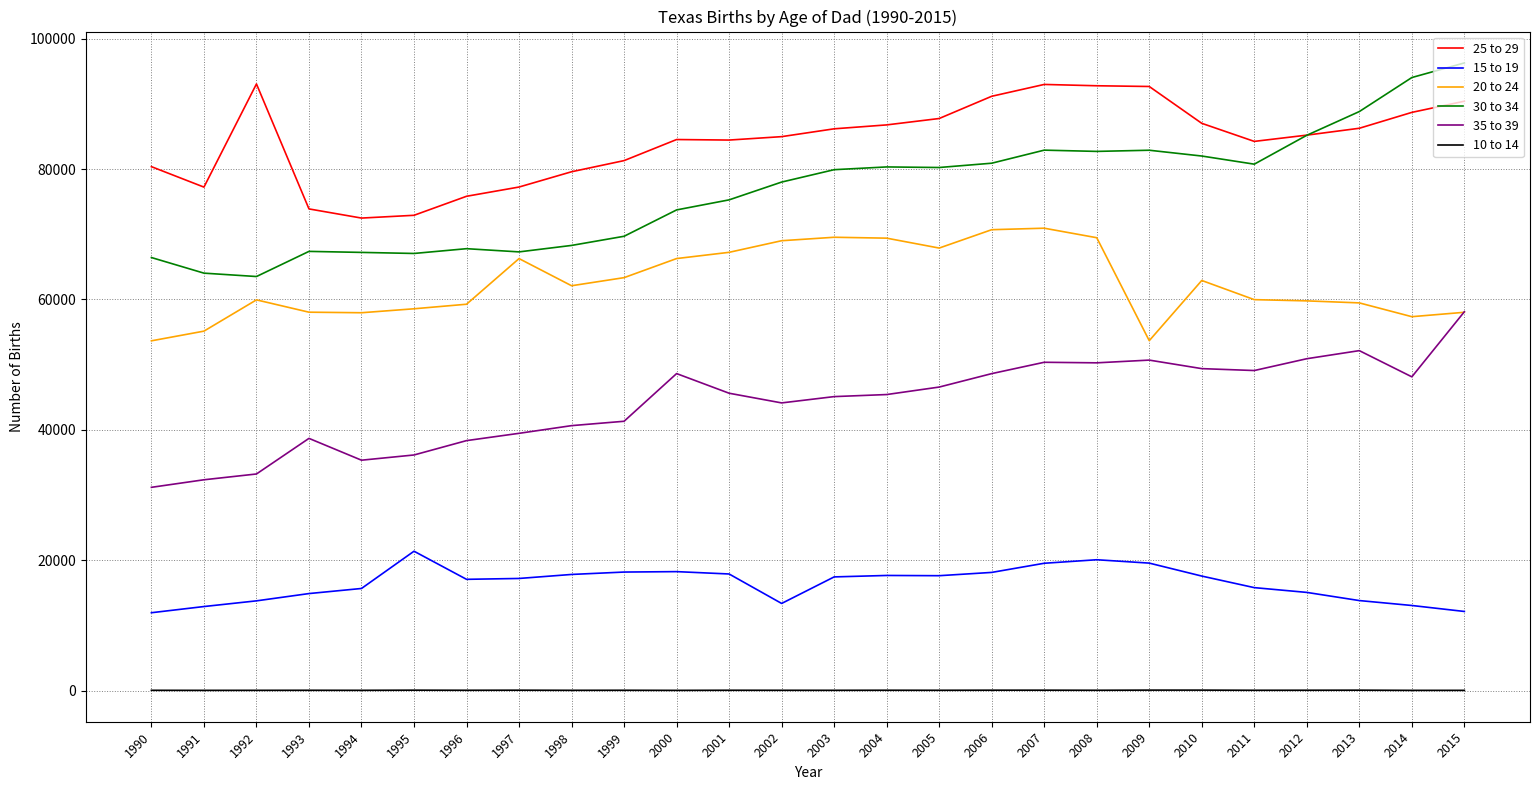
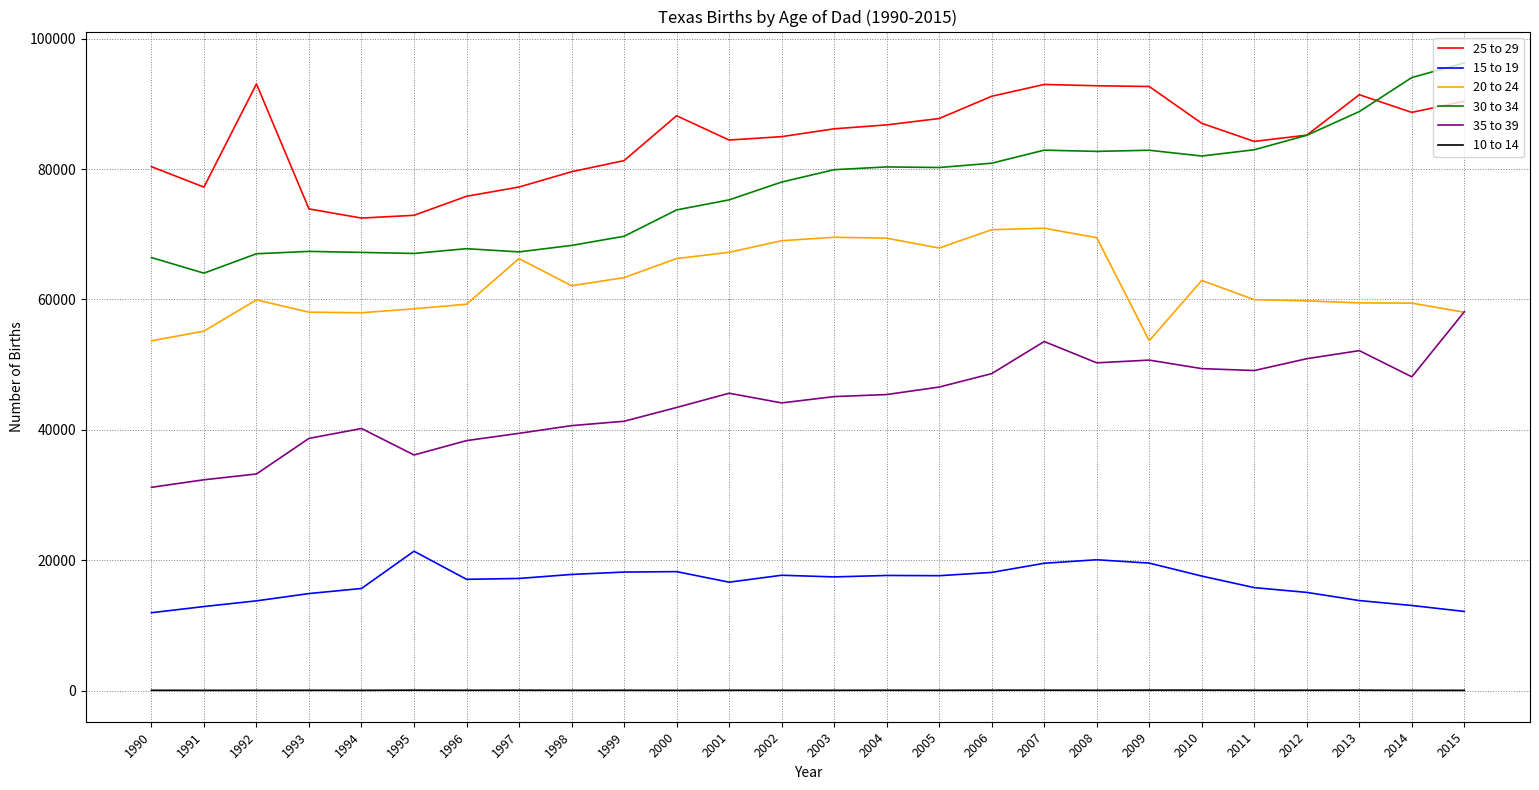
30 to 34, 1992: 64000 -> 67000
35 to 39, 1994: 35000 -> 40000
25 to 29, 2000: 85000 -> 88000
35 to 39, 2000: 49000 -> 43000
15 to 19, 2001: 18000 -> 17000
15 to 19, 2002: 13000 -> 18000
35 to 39, 2007: 50000 -> 54000
30 to 34, 2011: 81000 -> 83000
25 to 29, 2013: 86000 -> 91000
20 to 24, 2014: 57000 -> 59000
